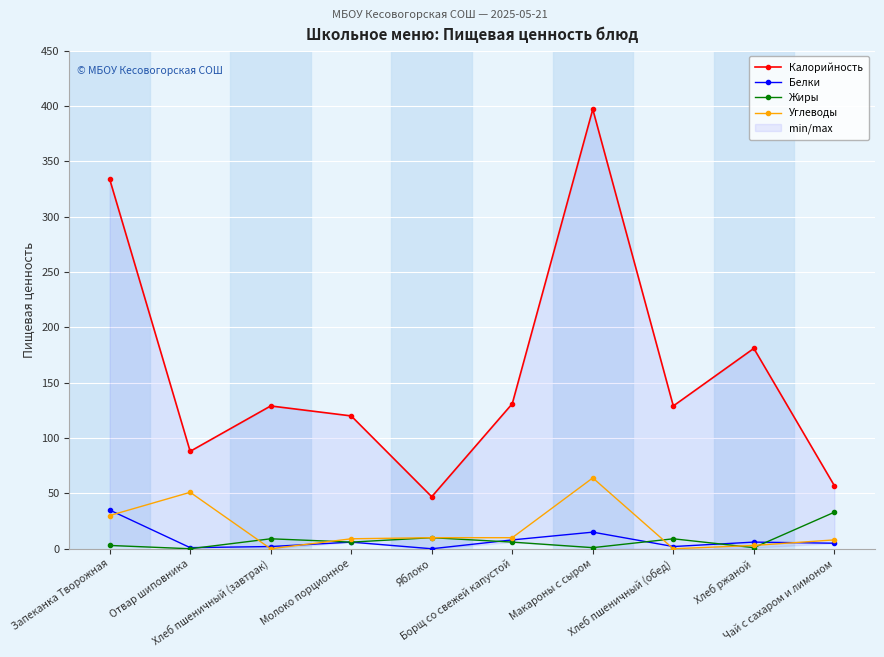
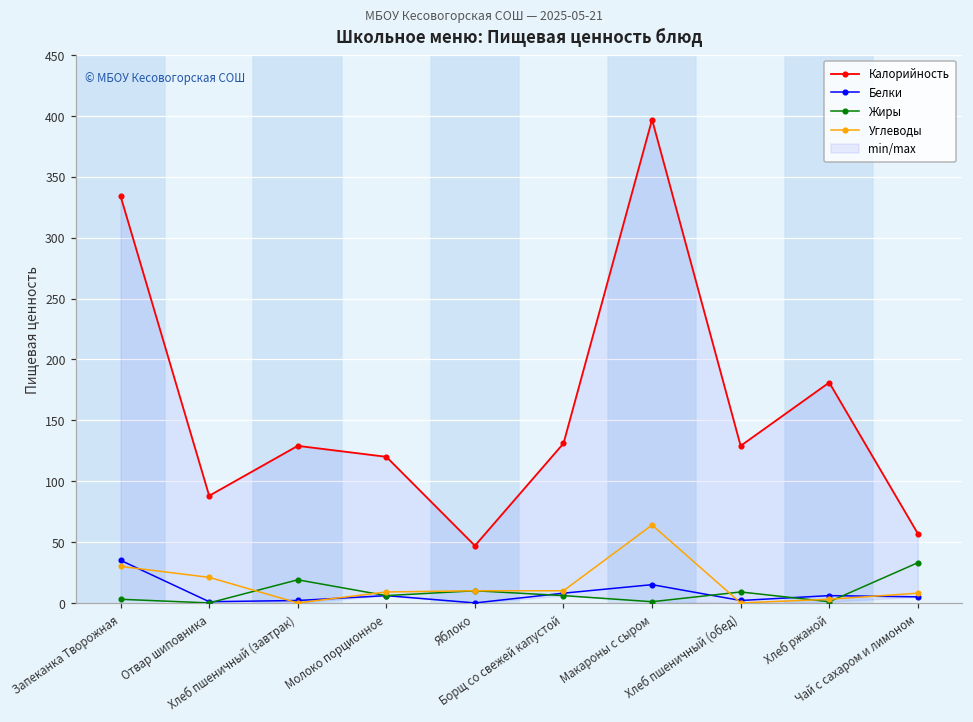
Углеводы, Отвар шиповника: 51 -> 21
Жиры, Хлеб пшеничный (завтрак): 9 -> 19
